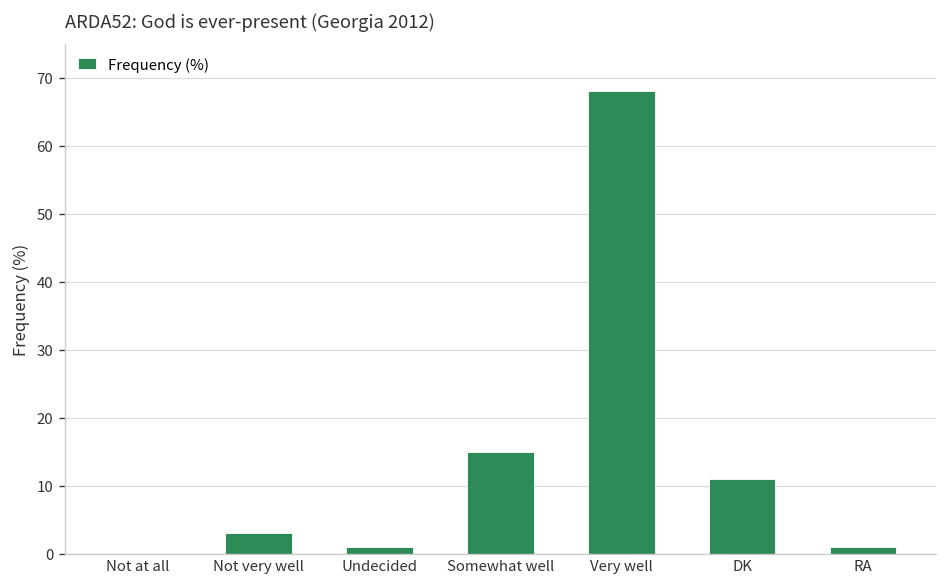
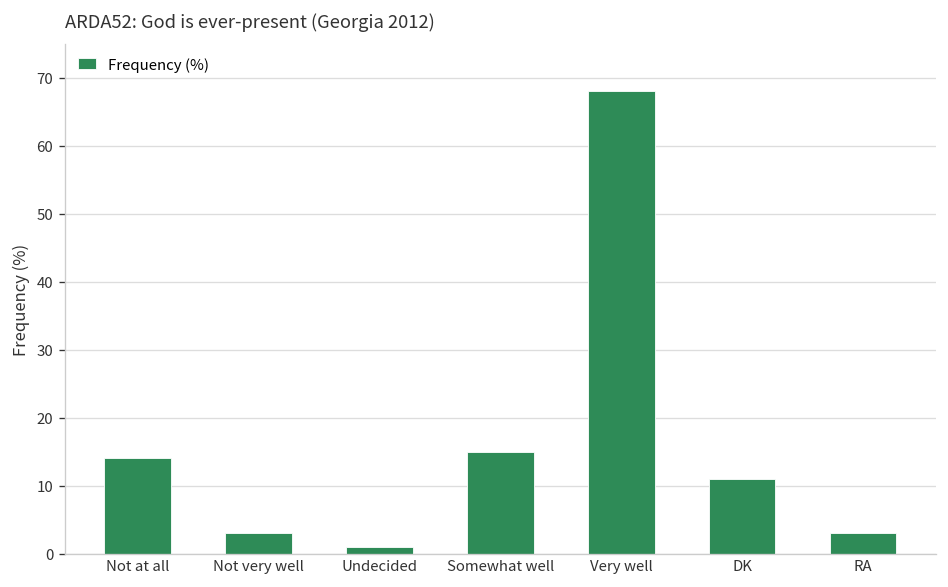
Not at all: 0 -> 14
RA: 1 -> 3
